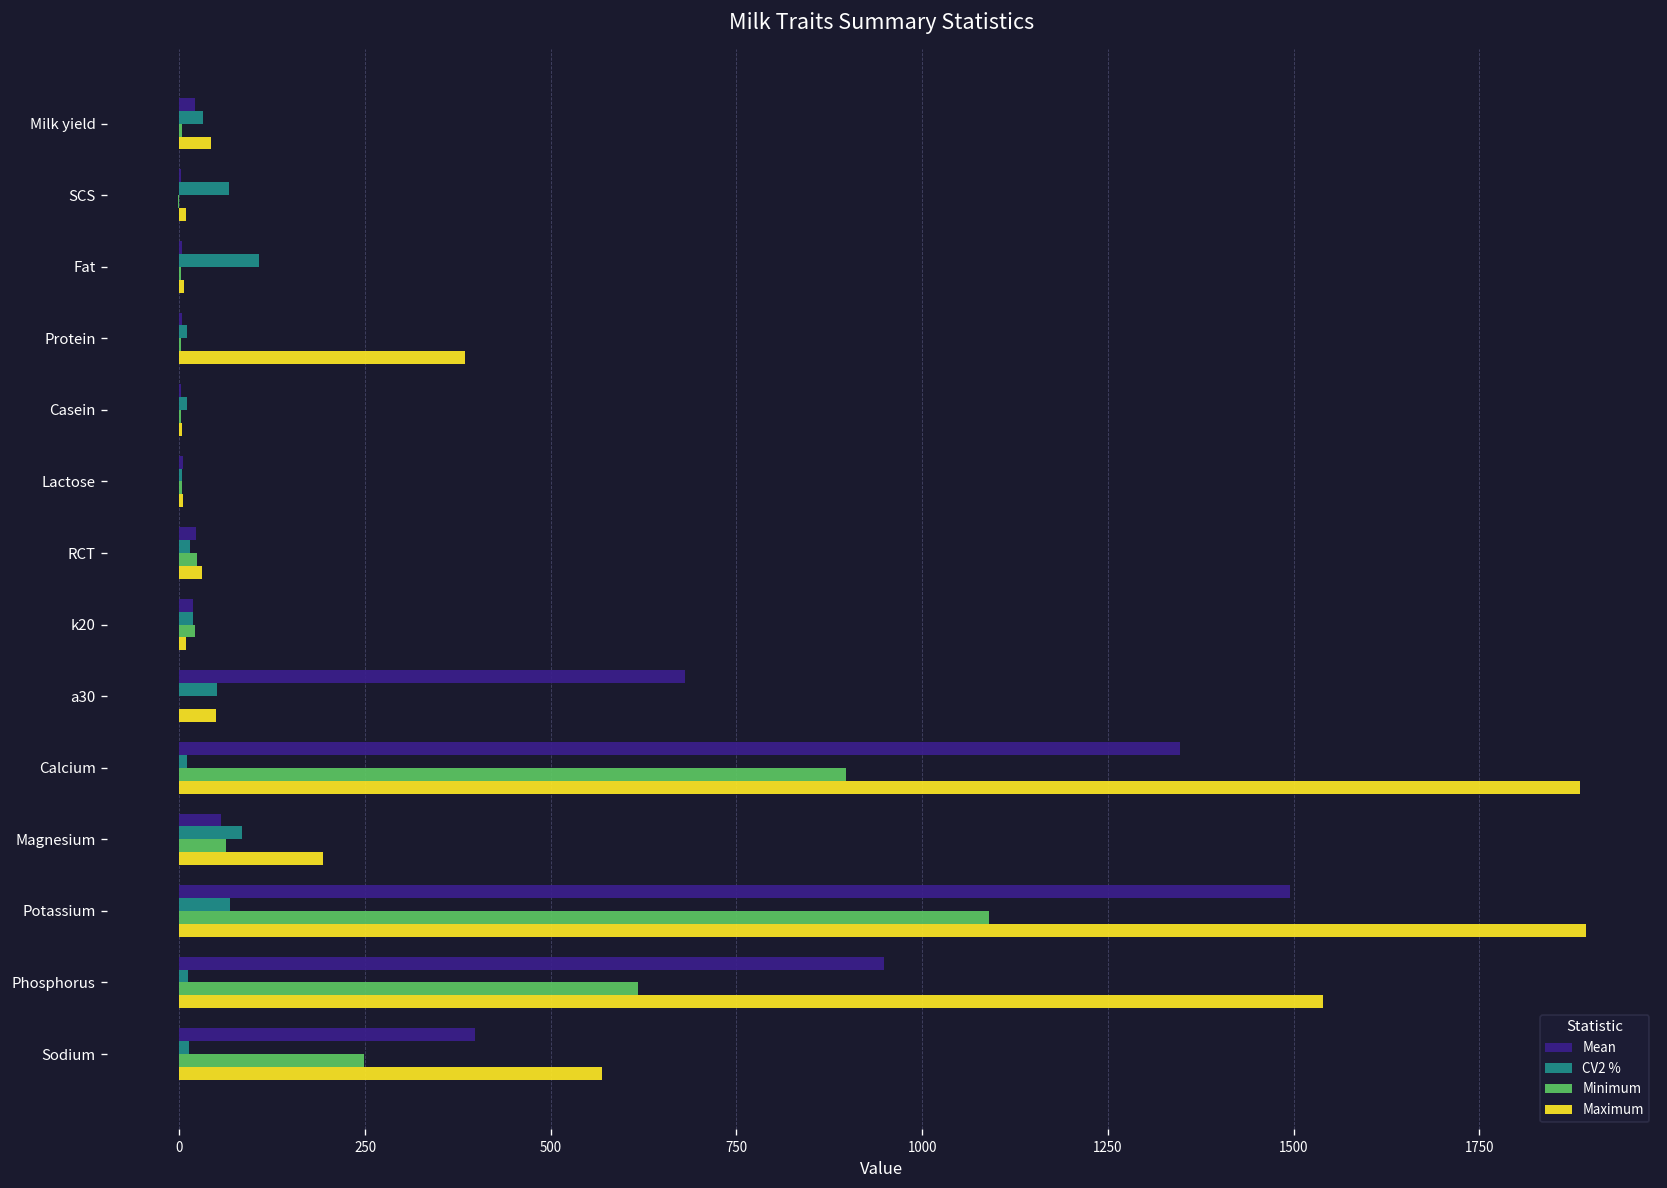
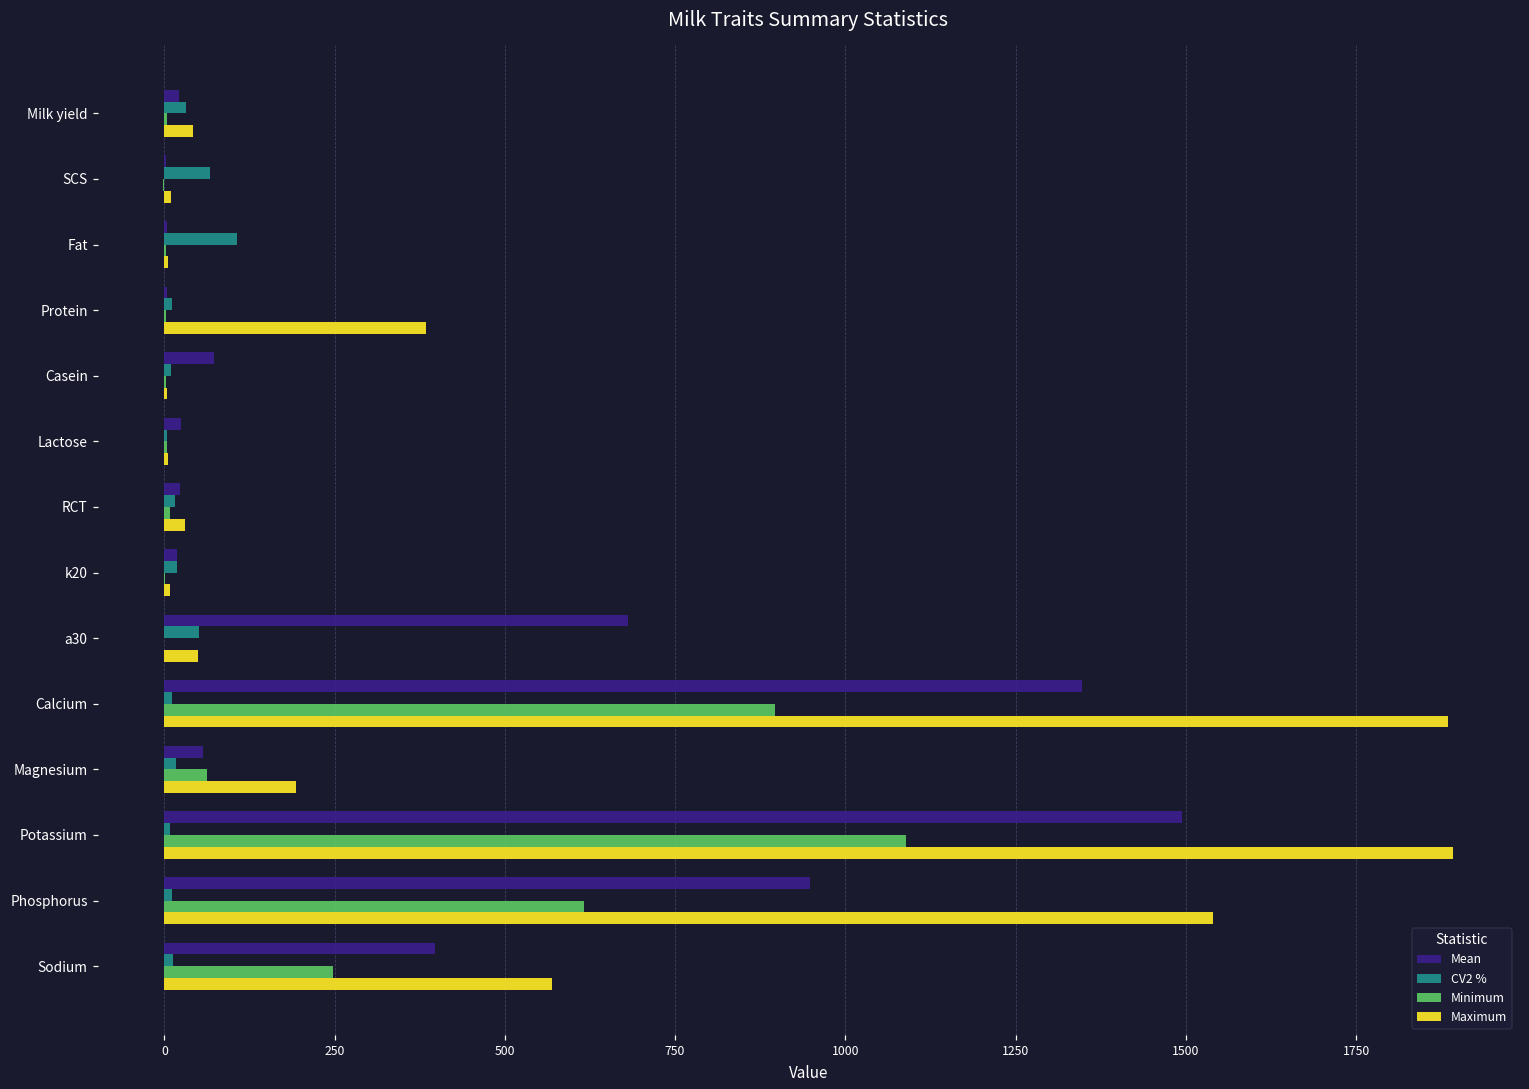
Mean, Casein: 0 -> 70
Mean, Lactose: 0 -> 20
Minimum, RCT: 20 -> 10
Minimum, k20: 20 -> 0
CV2 %, Magnesium: 80 -> 20
CV2 %, Potassium: 70 -> 10
